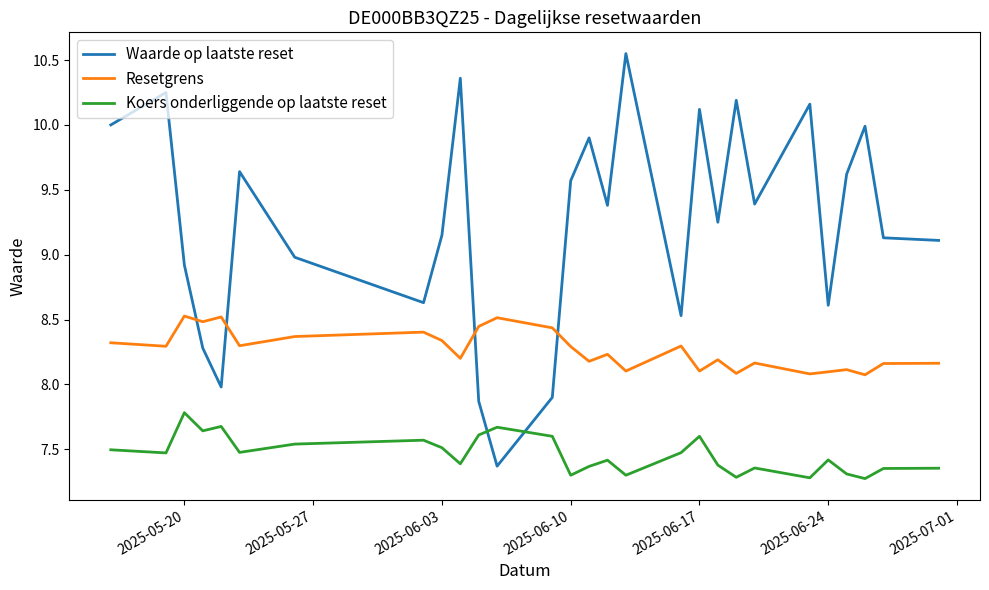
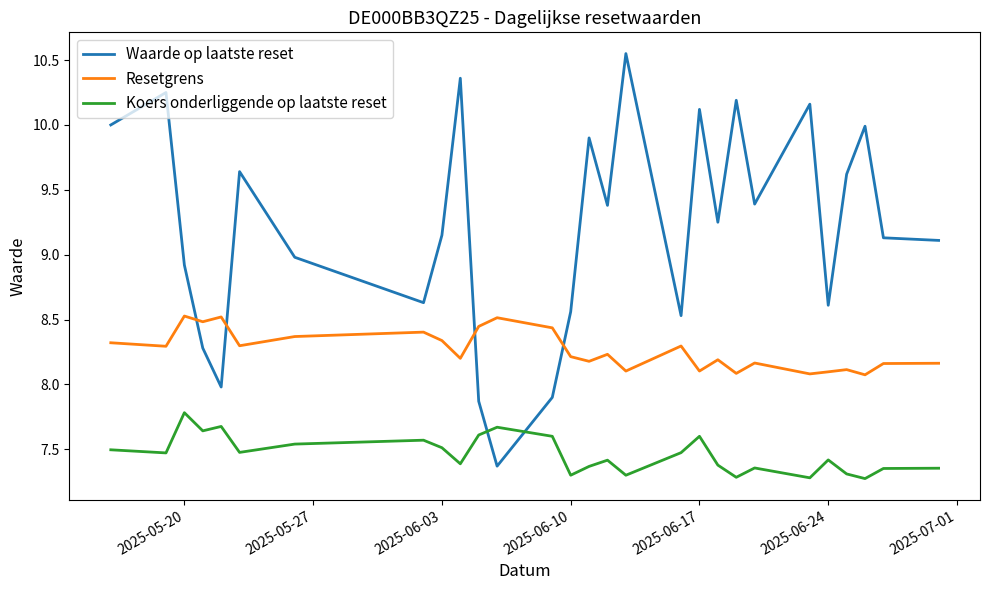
Waarde op laatste reset, 2025-06-10: 9.57 -> 8.56
Resetgrens, 2025-06-10: 8.29 -> 8.21
